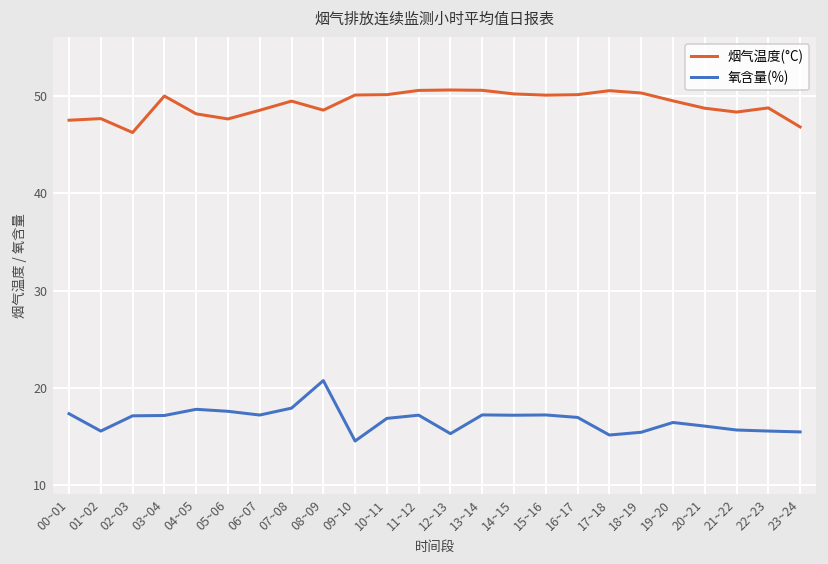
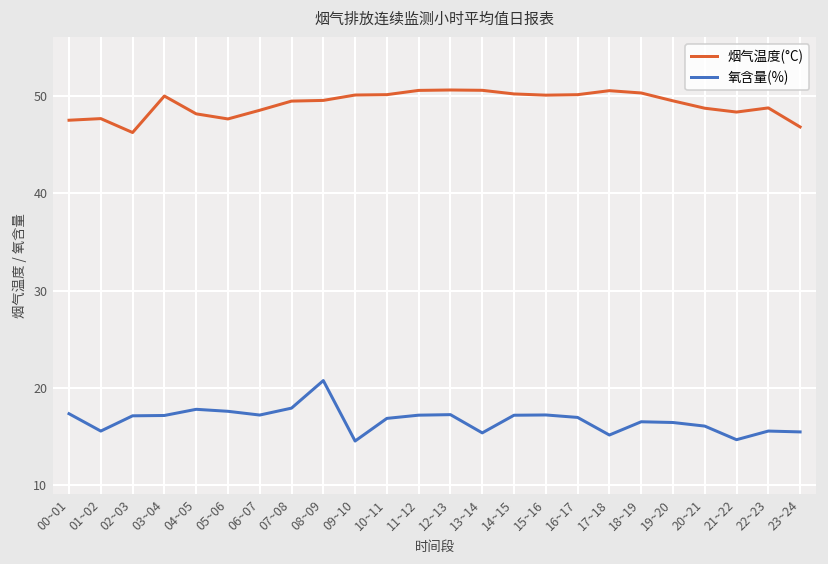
烟气温度(°C), 08~09: 49 -> 50
氧含量(%), 12~13: 15 -> 17
氧含量(%), 13~14: 17 -> 15
氧含量(%), 18~19: 15 -> 17
氧含量(%), 21~22: 16 -> 15
